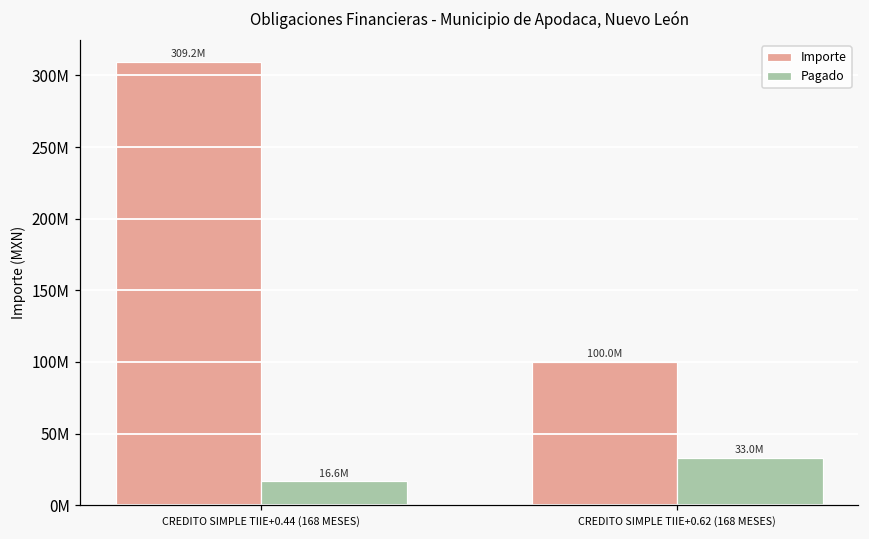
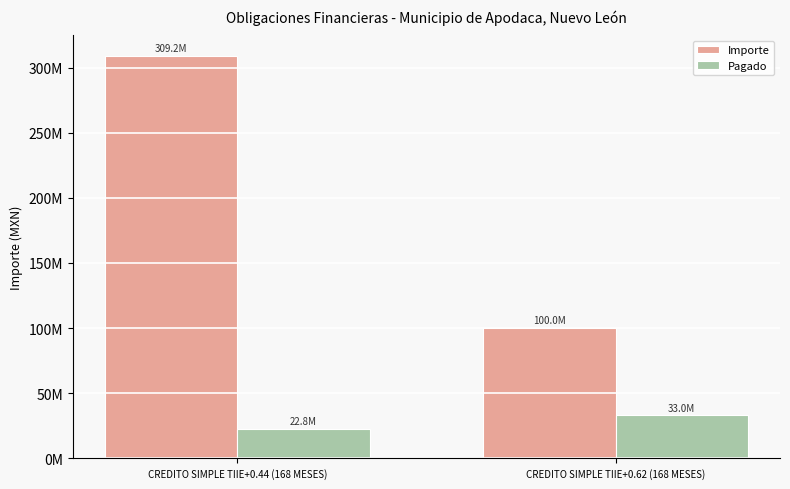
Pagado, CREDITO SIMPLE TIIE+0.44 (168 MESES): 16.6M -> 22.8M
